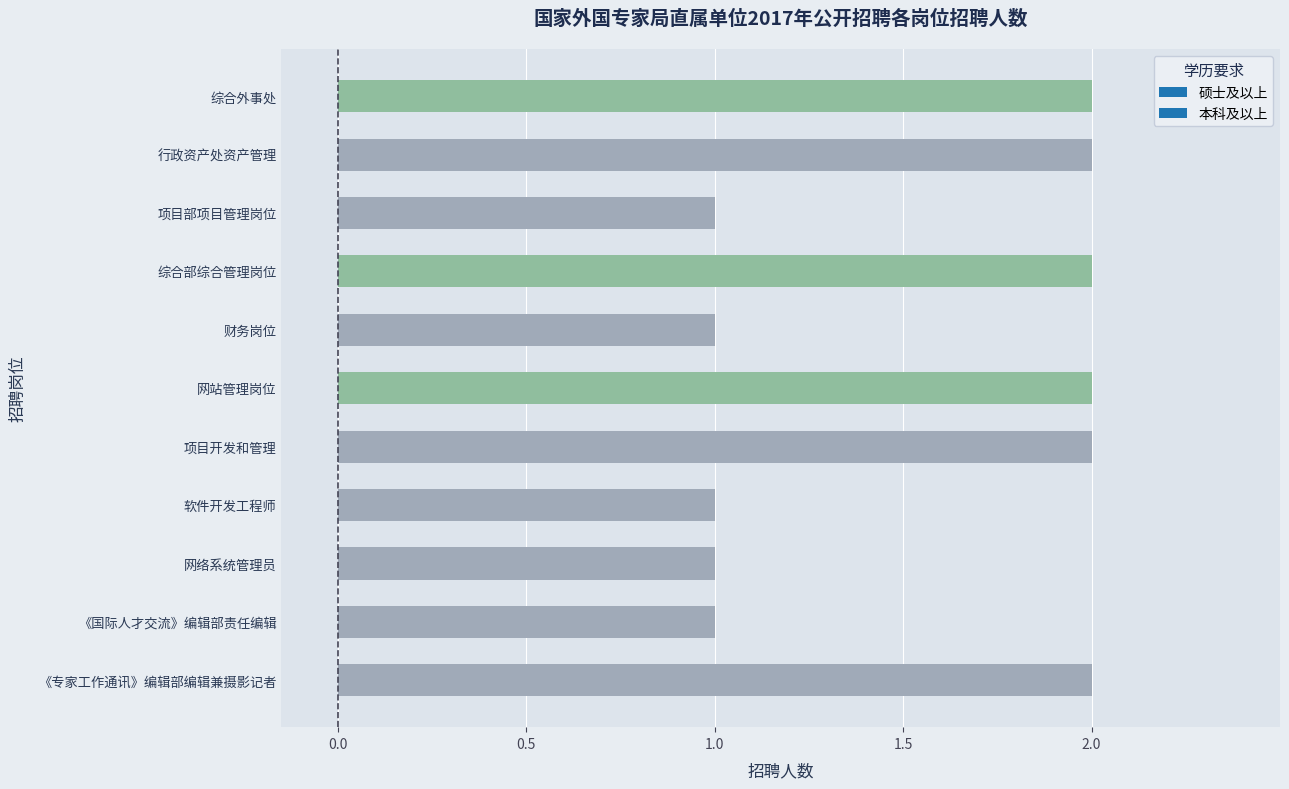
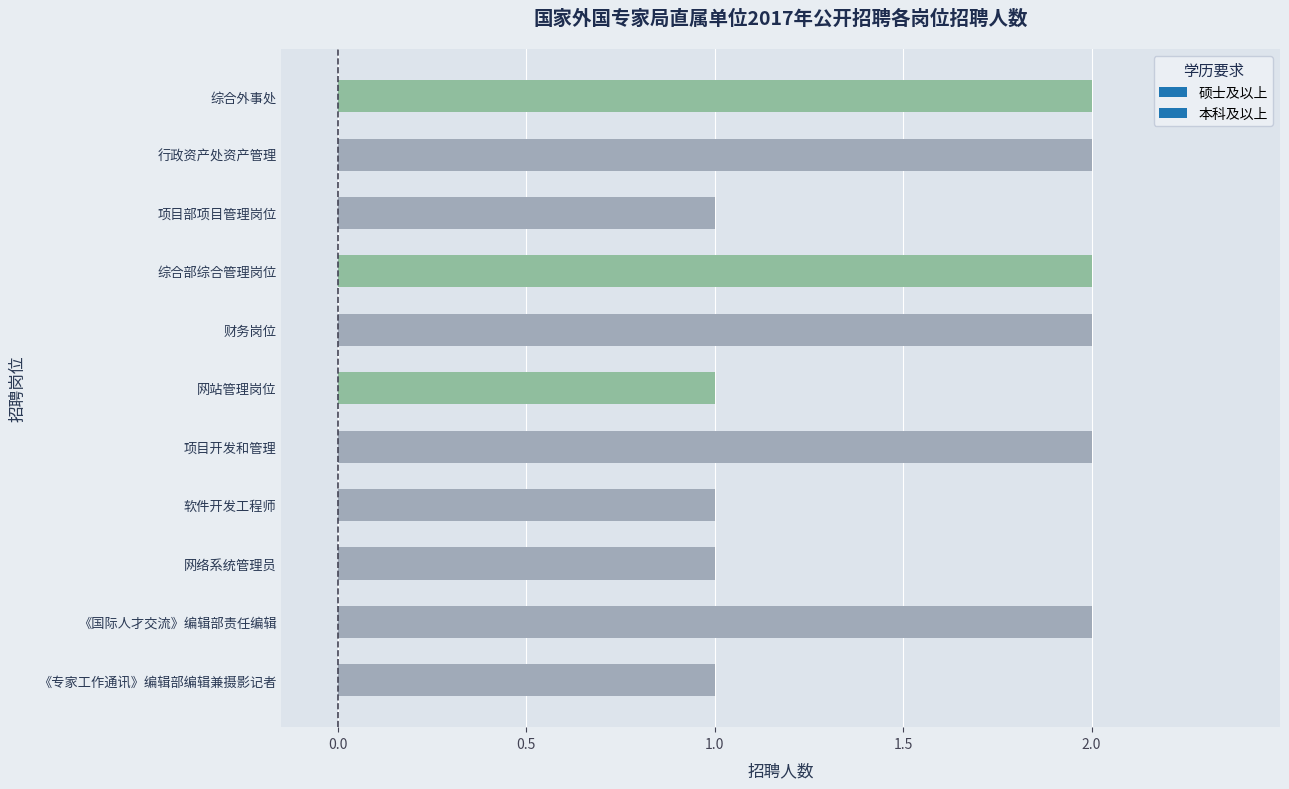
财务岗位: 1 -> 2
网站管理岗位: 2 -> 1
《国际人才交流》编辑部责任编辑: 1 -> 2
《专家工作通讯》编辑部编辑兼摄影记者: 2 -> 1
